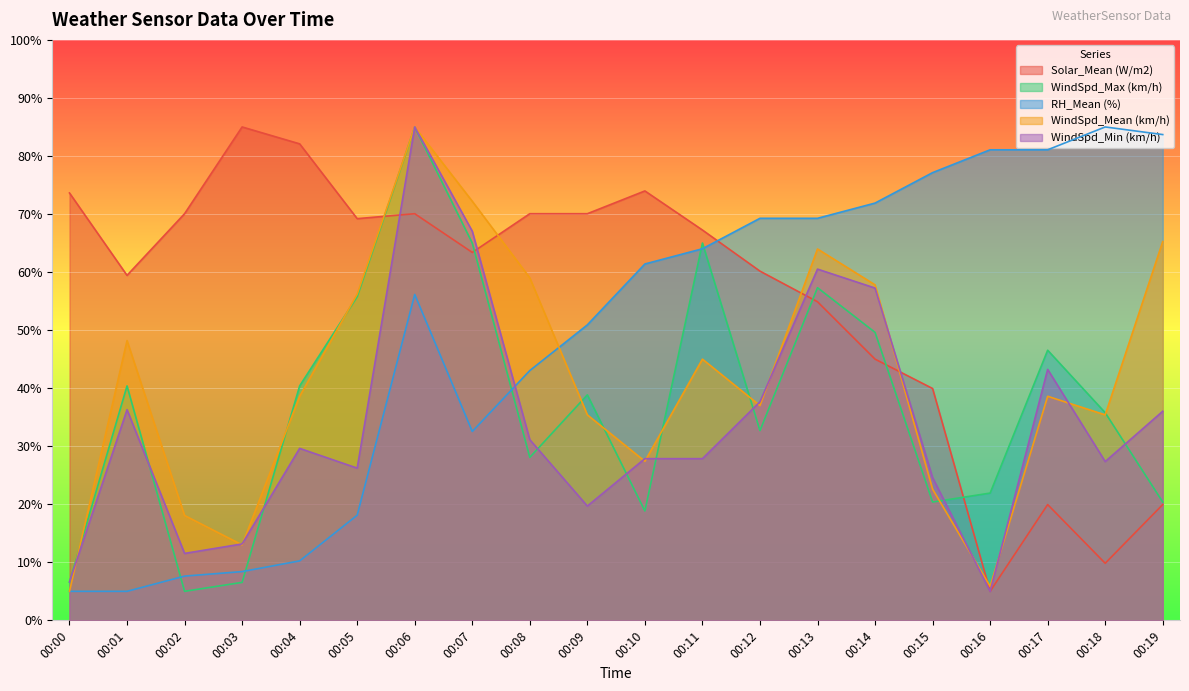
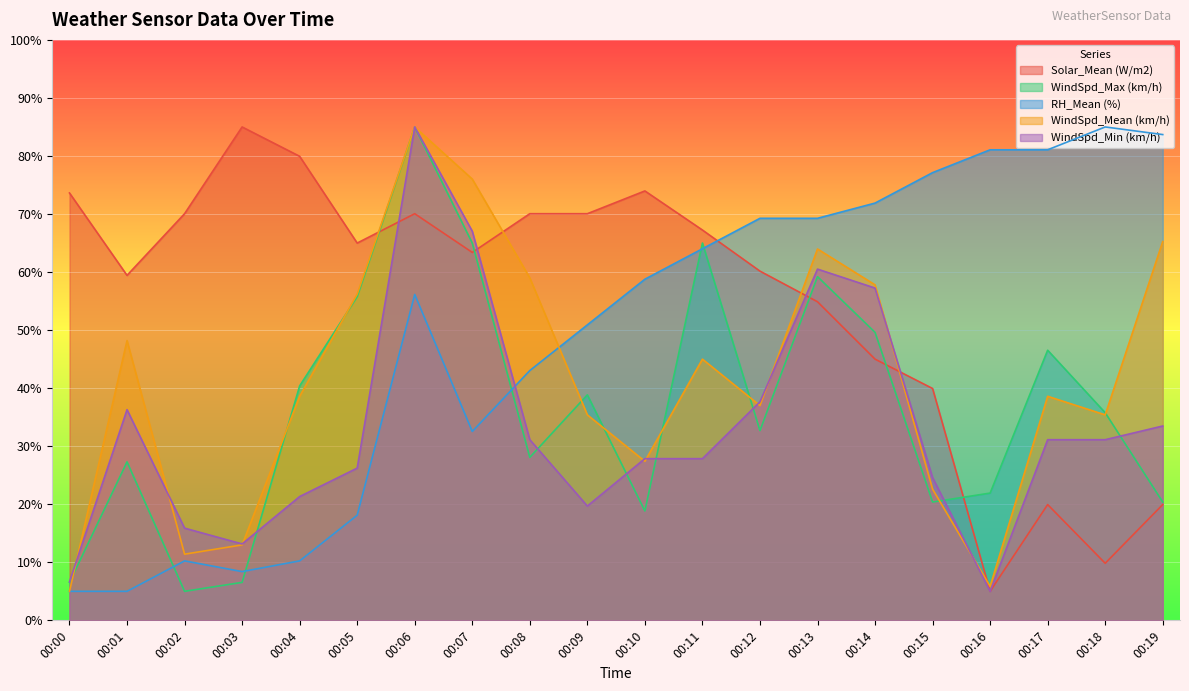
WindSpd_Max (km/h), 00:01: 40% -> 27%
RH_Mean (%), 00:02: 8% -> 10%
WindSpd_Mean (km/h), 00:02: 18% -> 11%
WindSpd_Min (km/h), 00:02: 12% -> 16%
Solar_Mean (W/m2), 00:04: 82% -> 80%
WindSpd_Min (km/h), 00:04: 30% -> 21%
Solar_Mean (W/m2), 00:05: 69% -> 65%
WindSpd_Mean (km/h), 00:07: 72% -> 76%
RH_Mean (%), 00:10: 61% -> 59%
WindSpd_Max (km/h), 00:13: 57% -> 59%
WindSpd_Min (km/h), 00:17: 43% -> 31%
WindSpd_Min (km/h), 00:18: 27% -> 31%
WindSpd_Min (km/h), 00:19: 36% -> 33%
